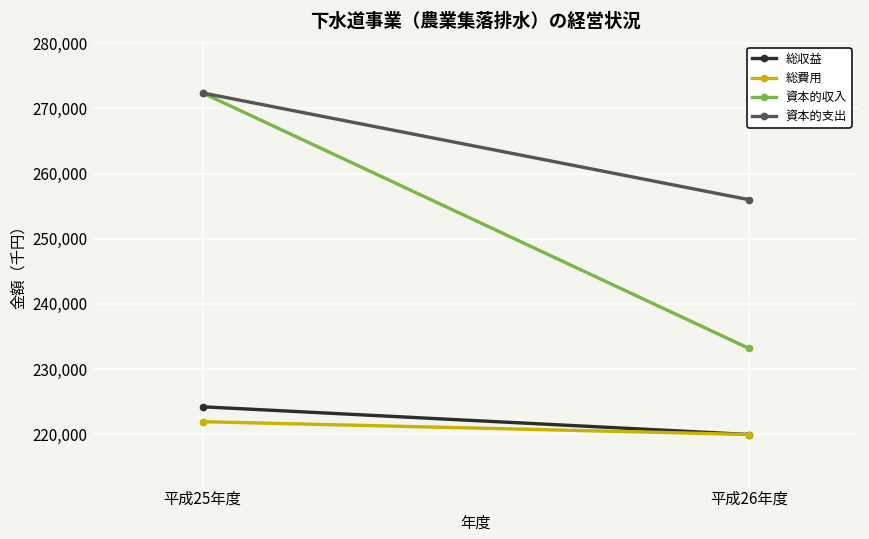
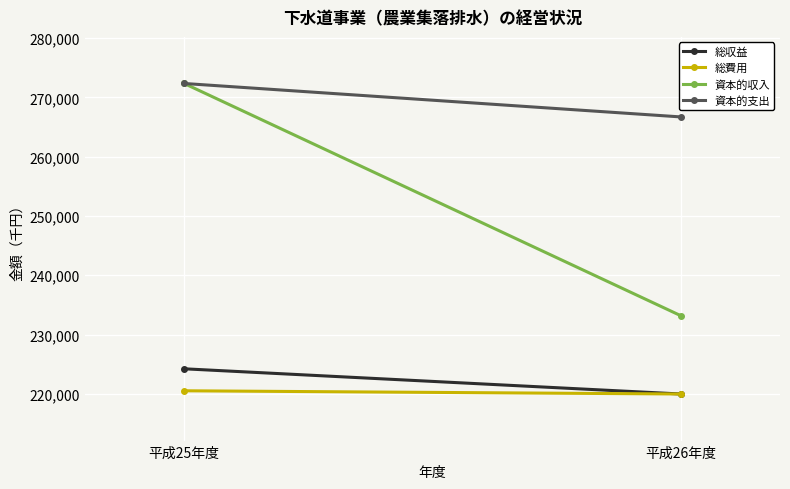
総費用, 平成25年度: 222,000 -> 221,000
資本的支出, 平成26年度: 256,000 -> 267,000
